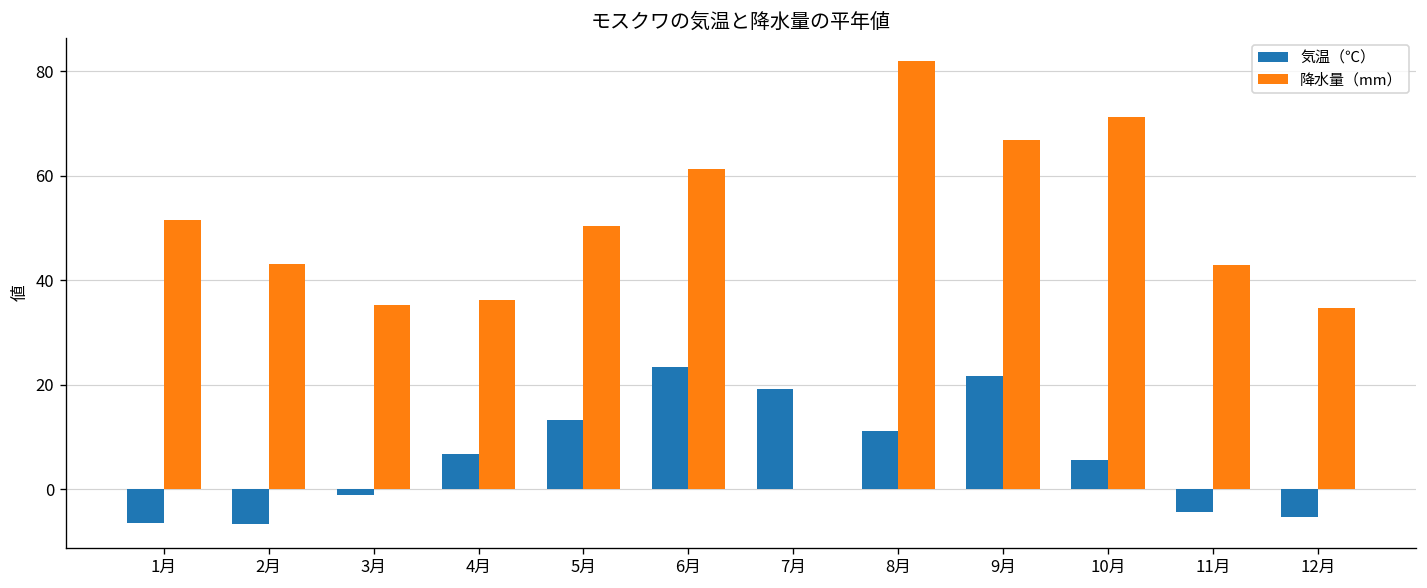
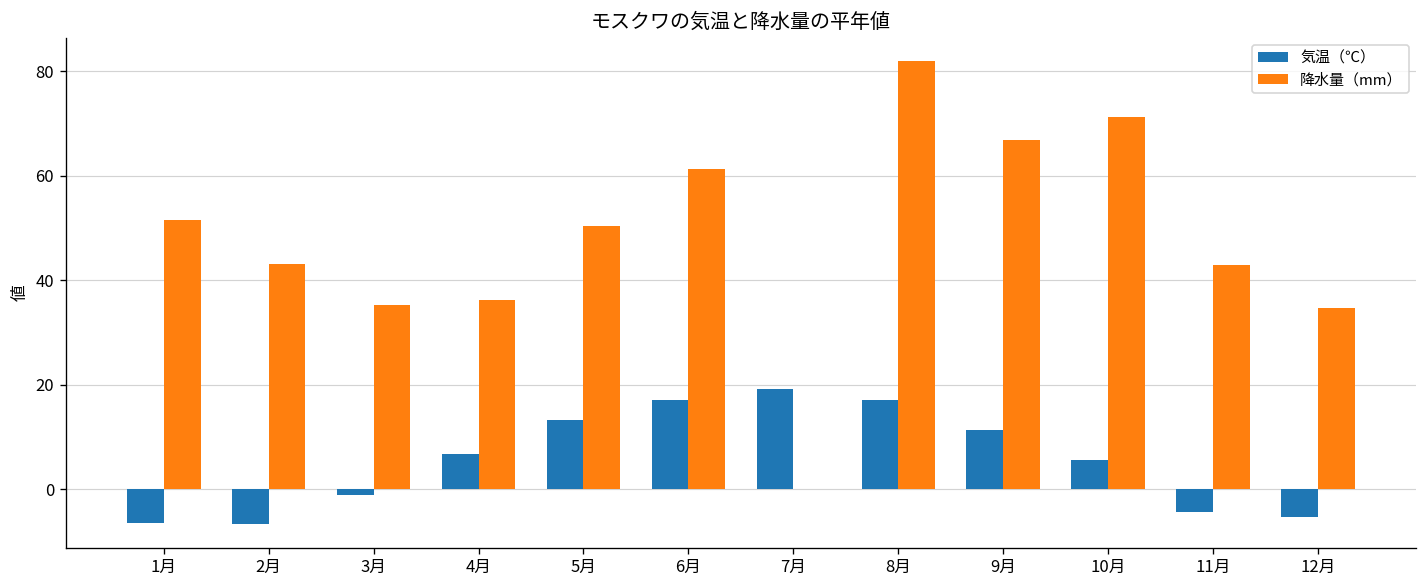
気温（℃）, 6月: 23 -> 17
気温（℃）, 8月: 11 -> 17
気温（℃）, 9月: 22 -> 11
